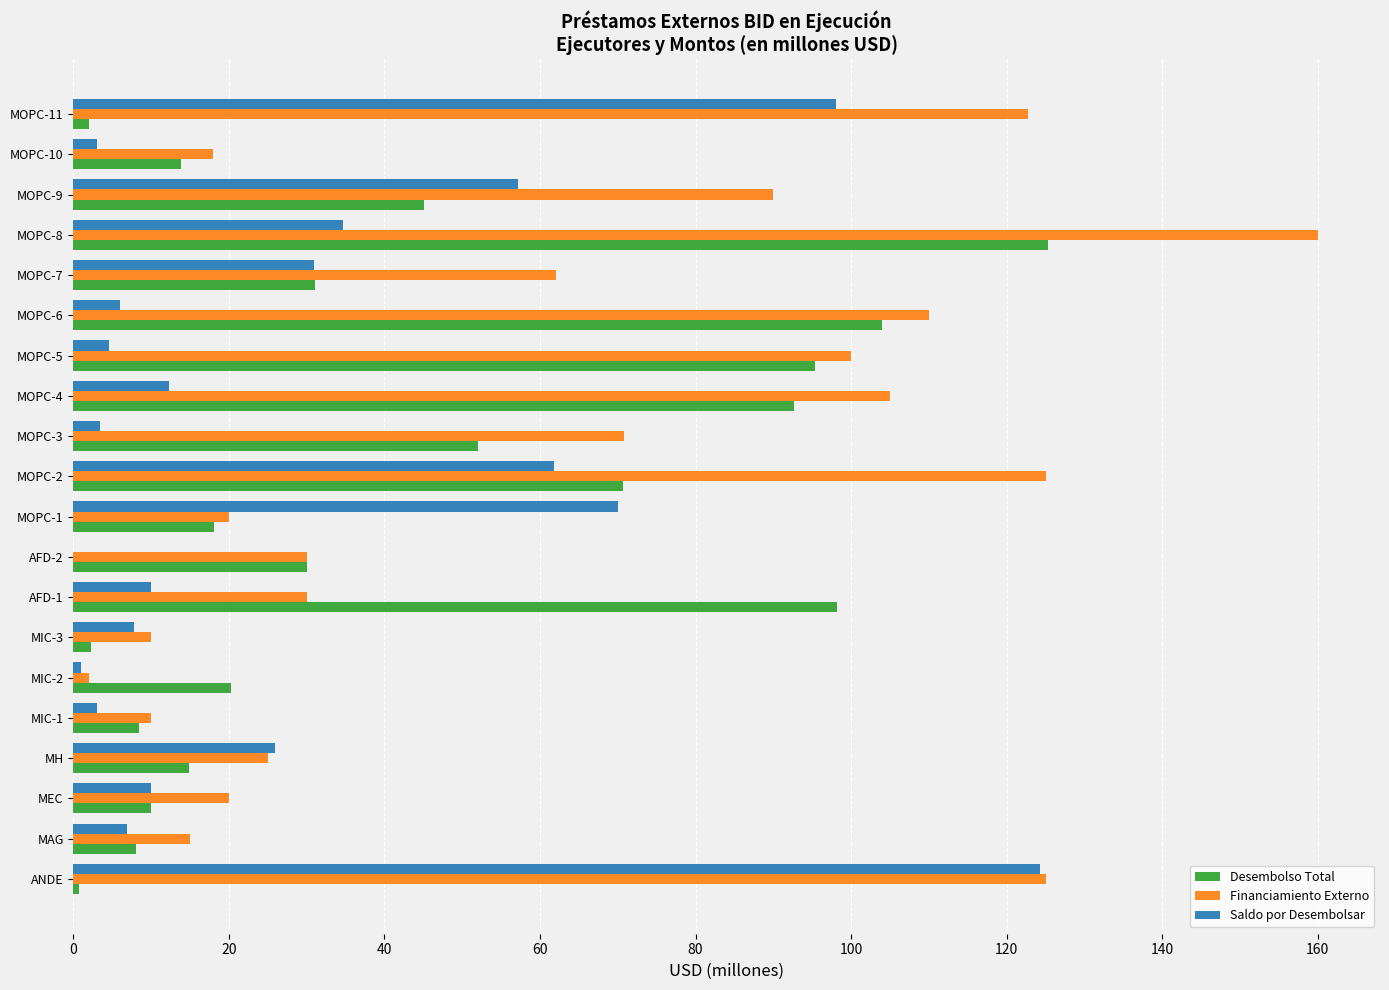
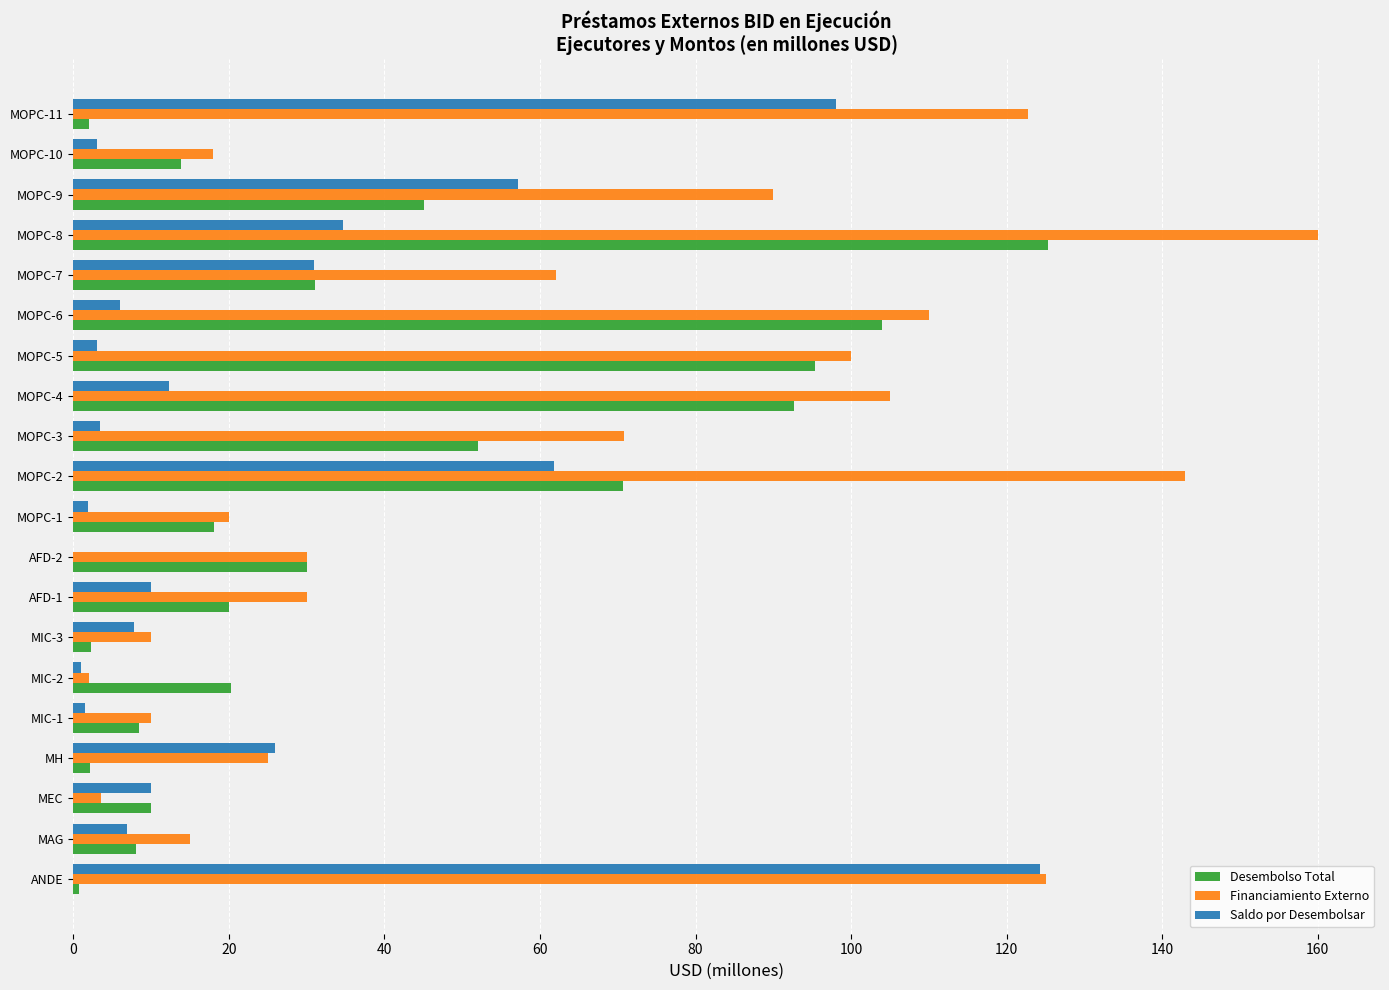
Saldo por Desembolsar, MOPC-5: 5 -> 3
Financiamiento Externo, MOPC-2: 125 -> 143
Saldo por Desembolsar, MOPC-1: 70 -> 2
Desembolso Total, AFD-1: 98 -> 20
Saldo por Desembolsar, MIC-1: 3 -> 2
Desembolso Total, MH: 15 -> 2
Financiamiento Externo, MEC: 20 -> 4
